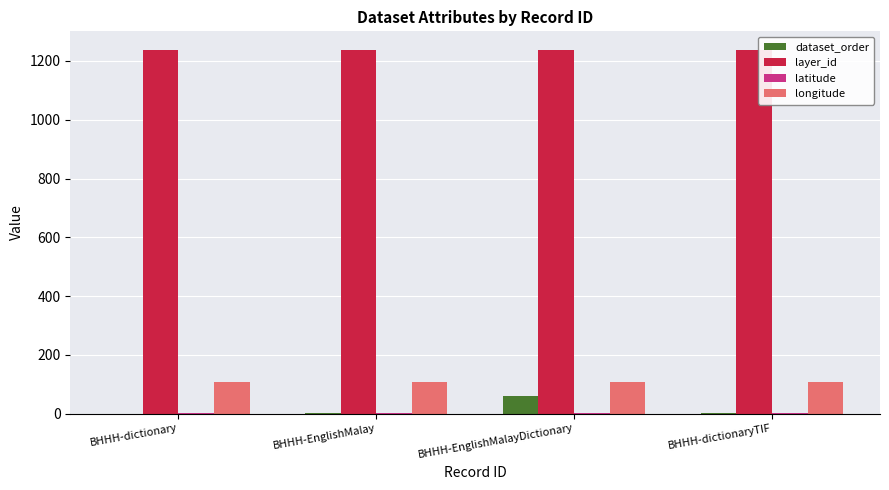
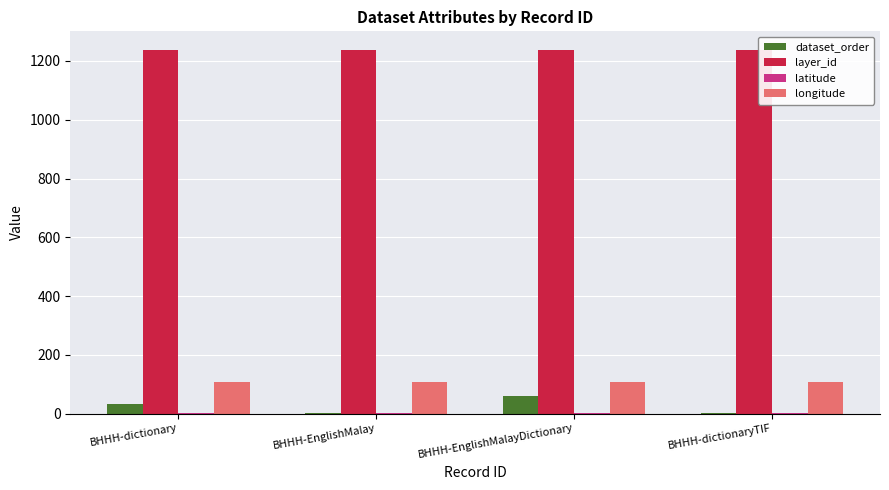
dataset_order, BHHH-dictionary: 0 -> 30
